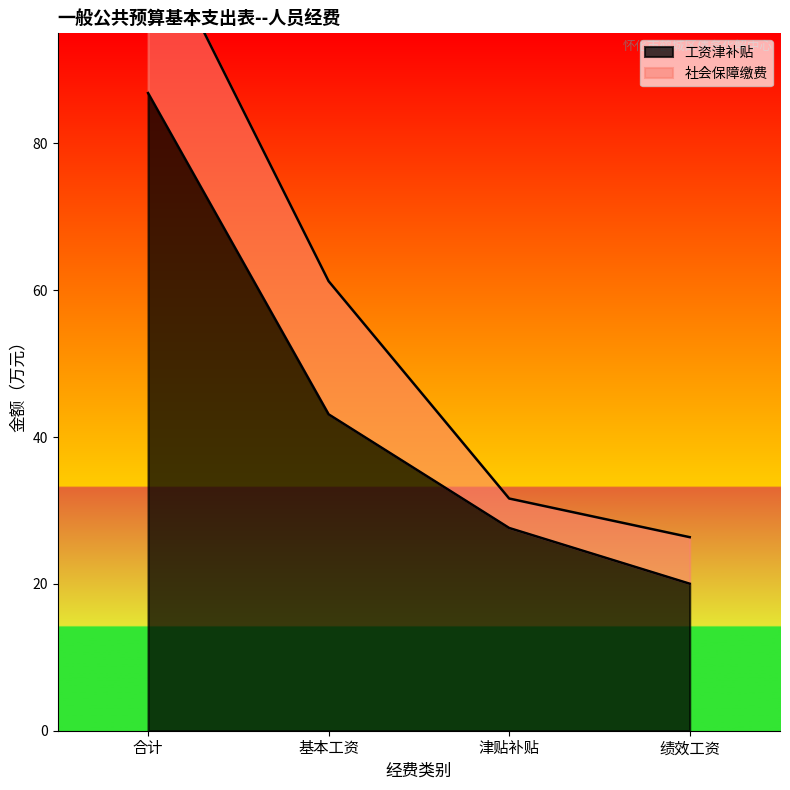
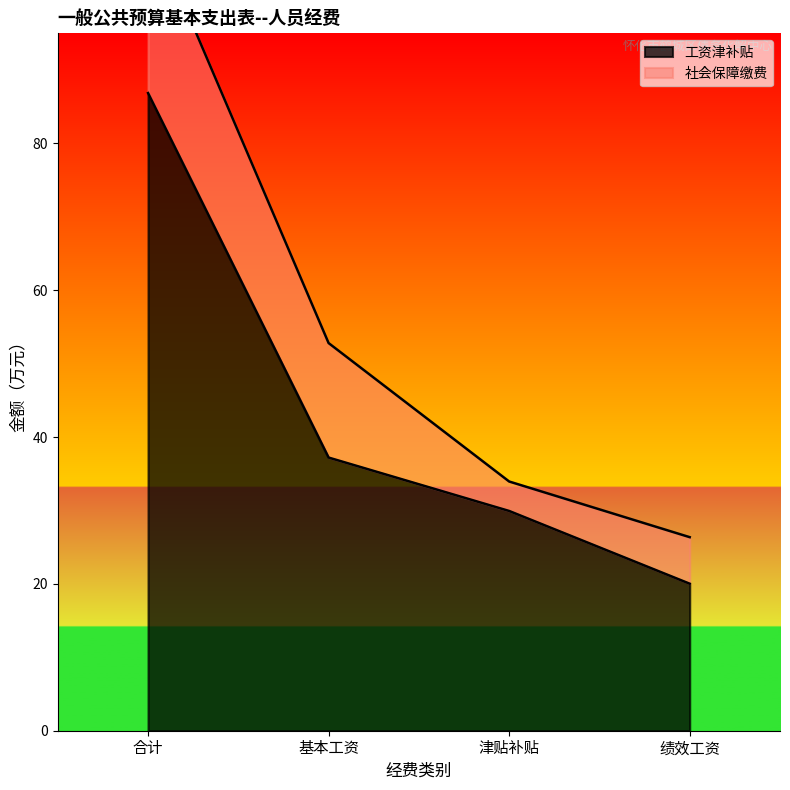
工资津补贴, 基本工资: 43 -> 37
社会保障缴费, 基本工资: 18 -> 16
工资津补贴, 津贴补贴: 28 -> 30
